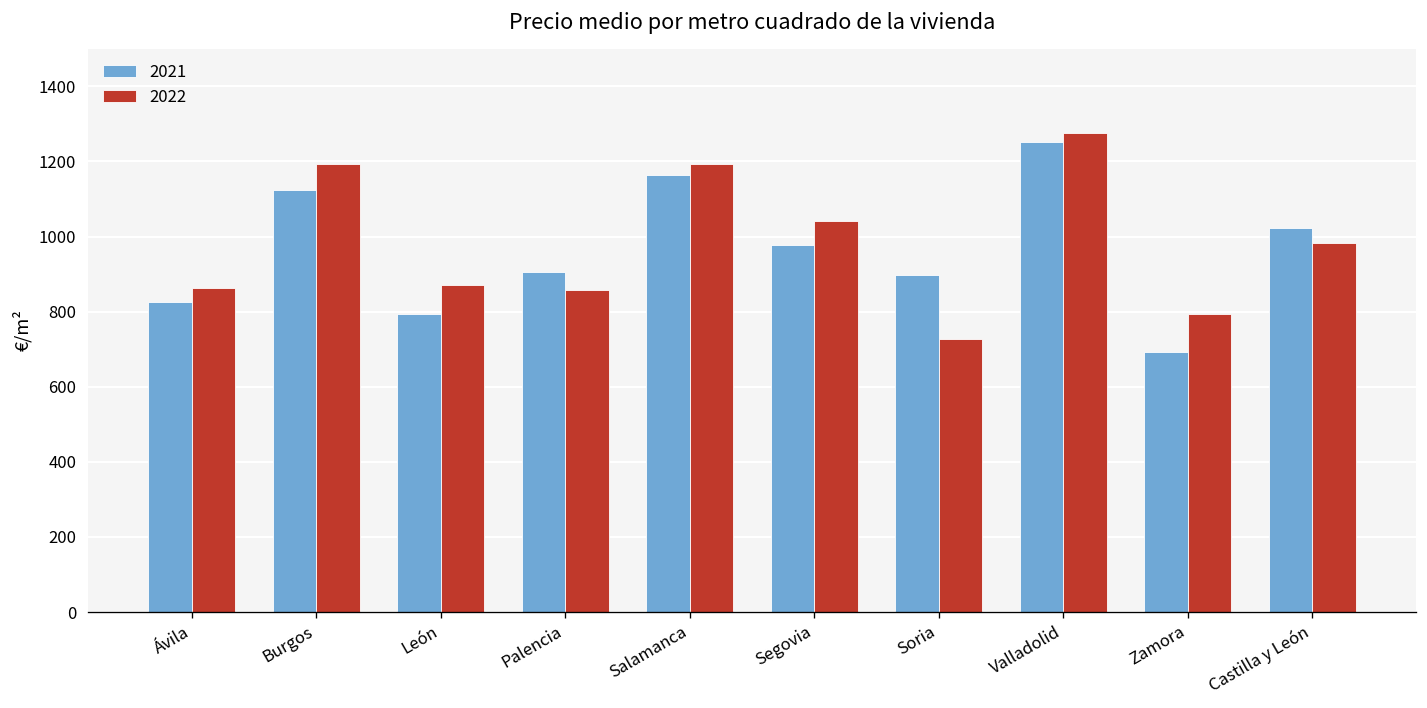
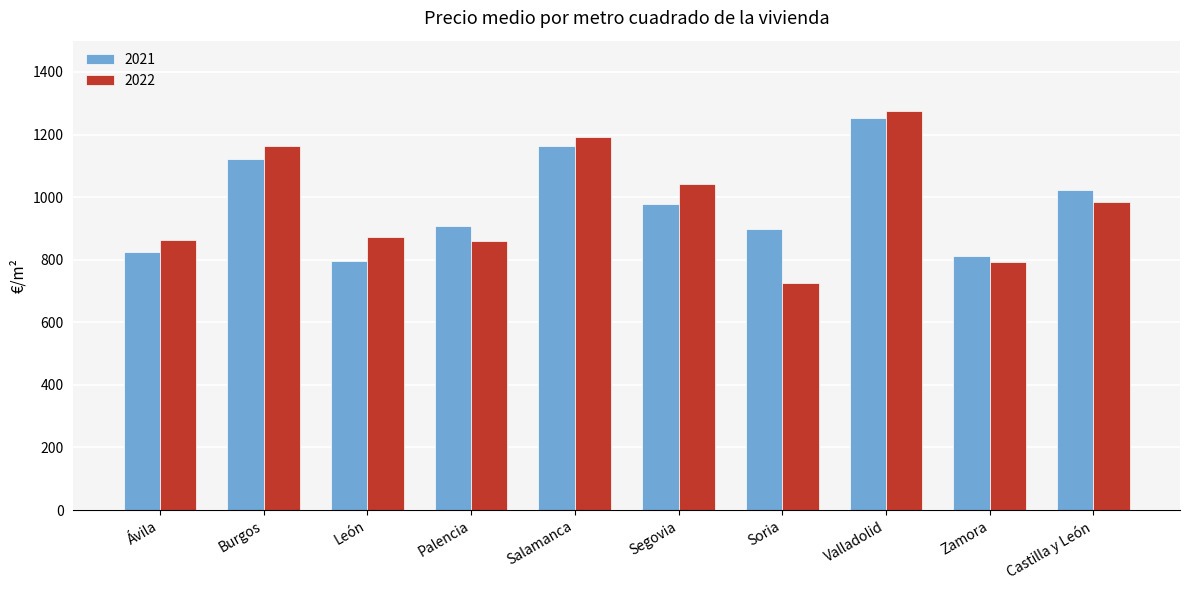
2022, Burgos: 1190 -> 1160
2021, Zamora: 690 -> 810
